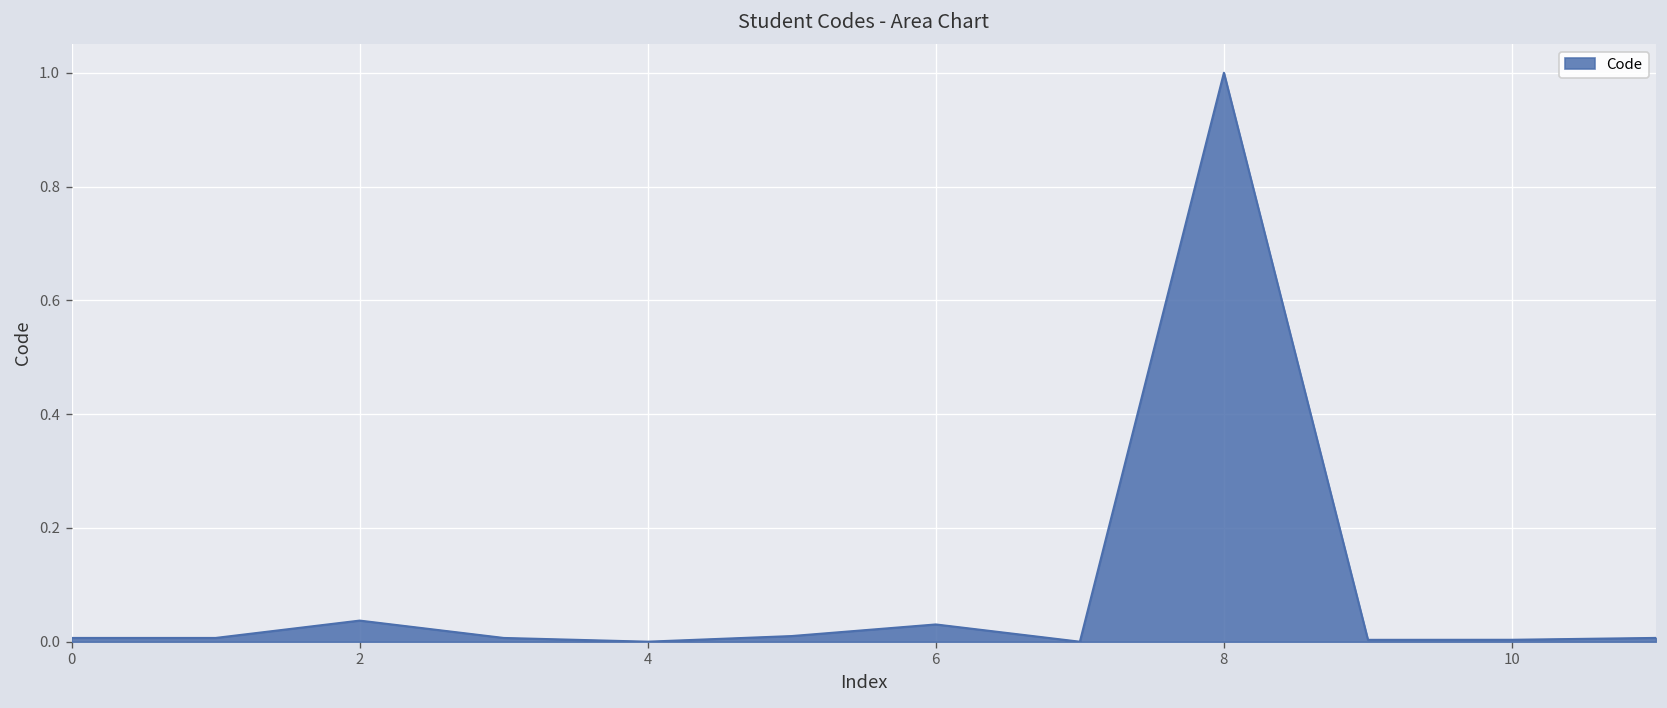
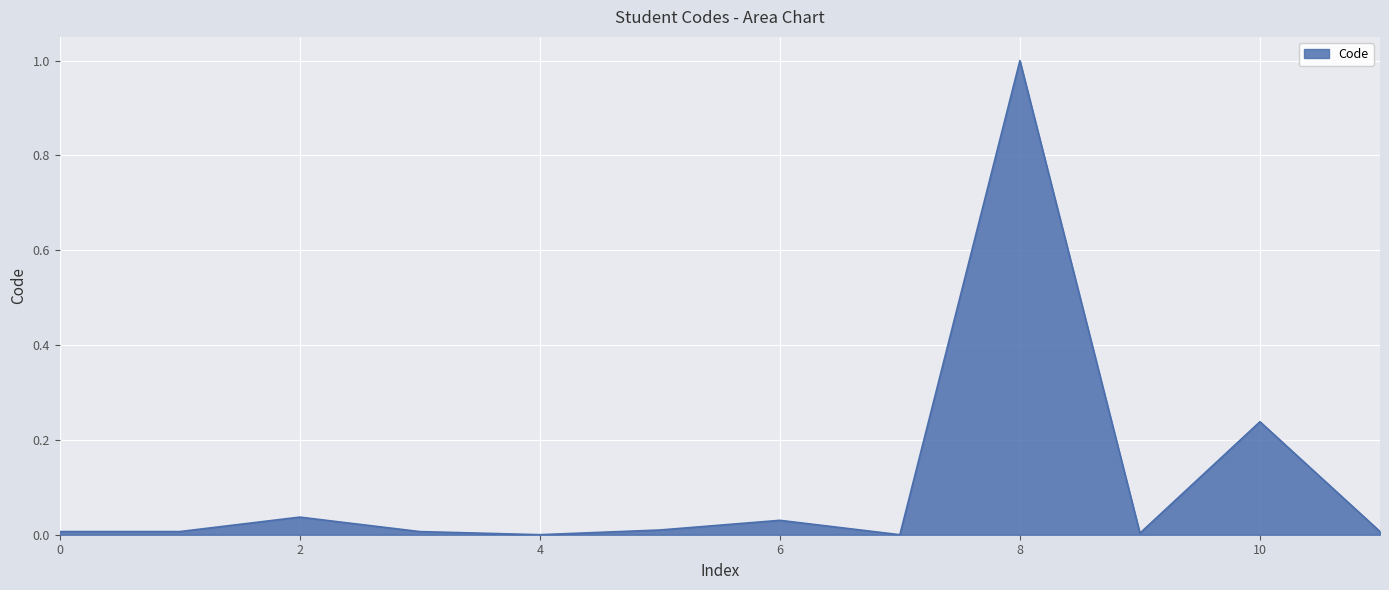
10: 0.00 -> 0.24
